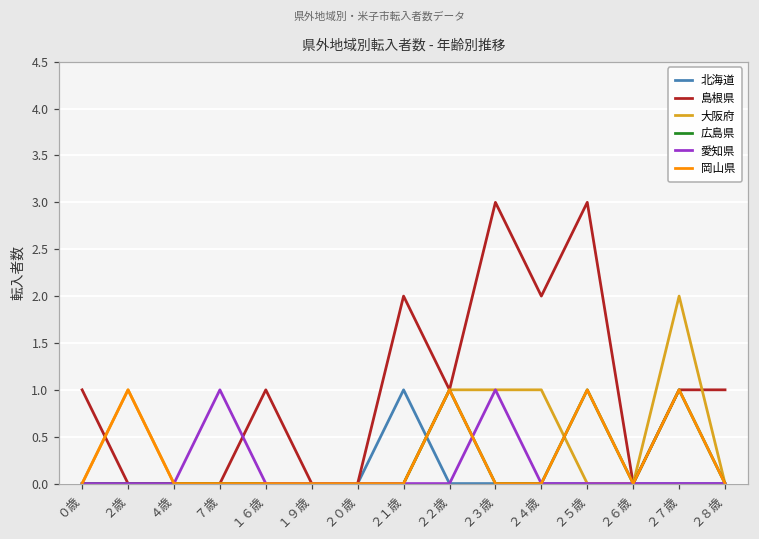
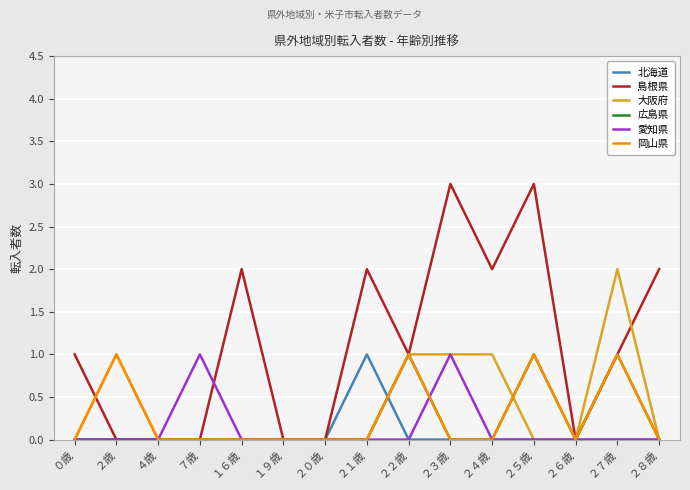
島根県, １６歳: 1 -> 2
島根県, ２８歳: 1 -> 2
